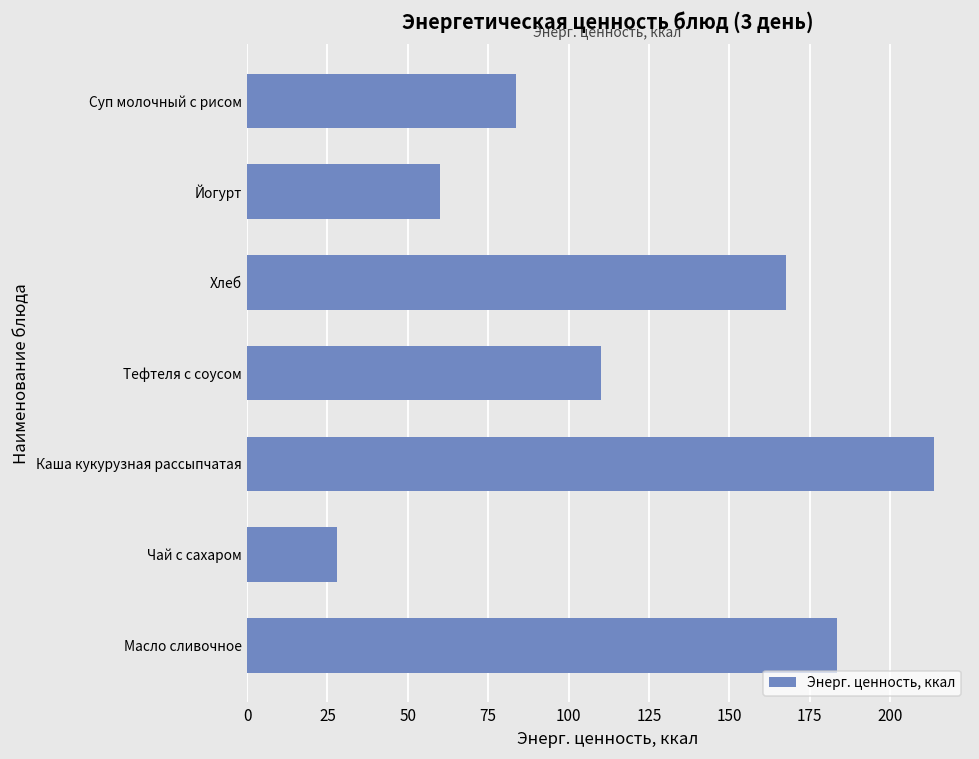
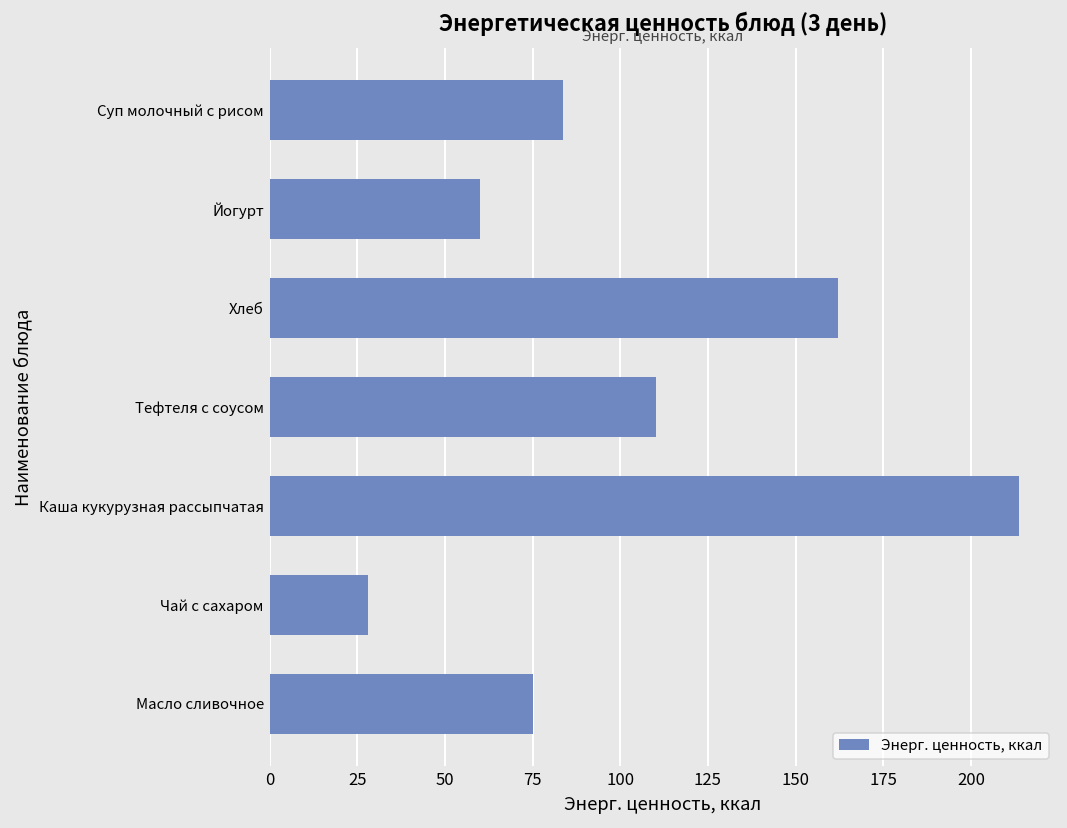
Хлеб: 168 -> 162
Масло сливочное: 184 -> 75
